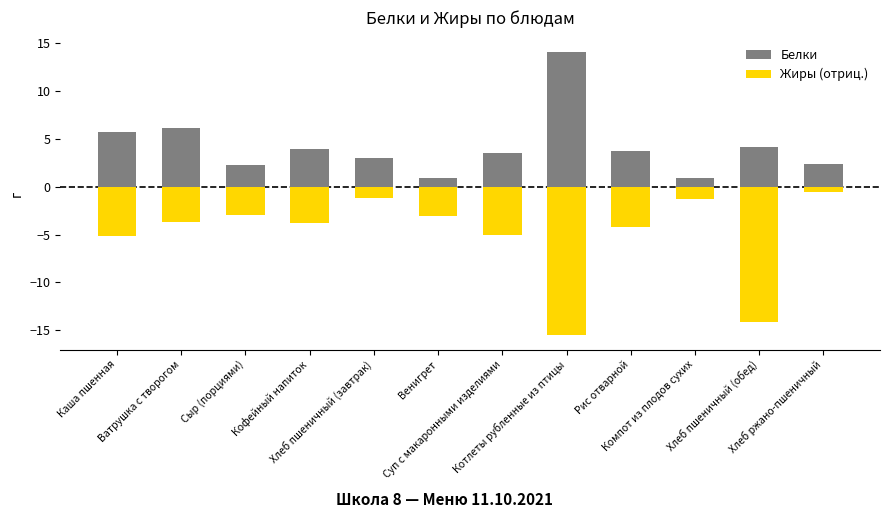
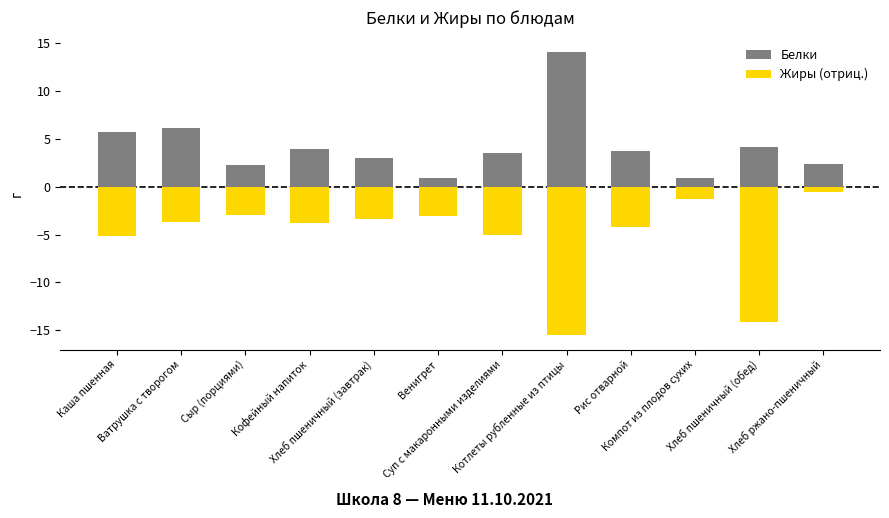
Жиры (отриц.), Хлеб пшеничный (завтрак): -1 -> -3
